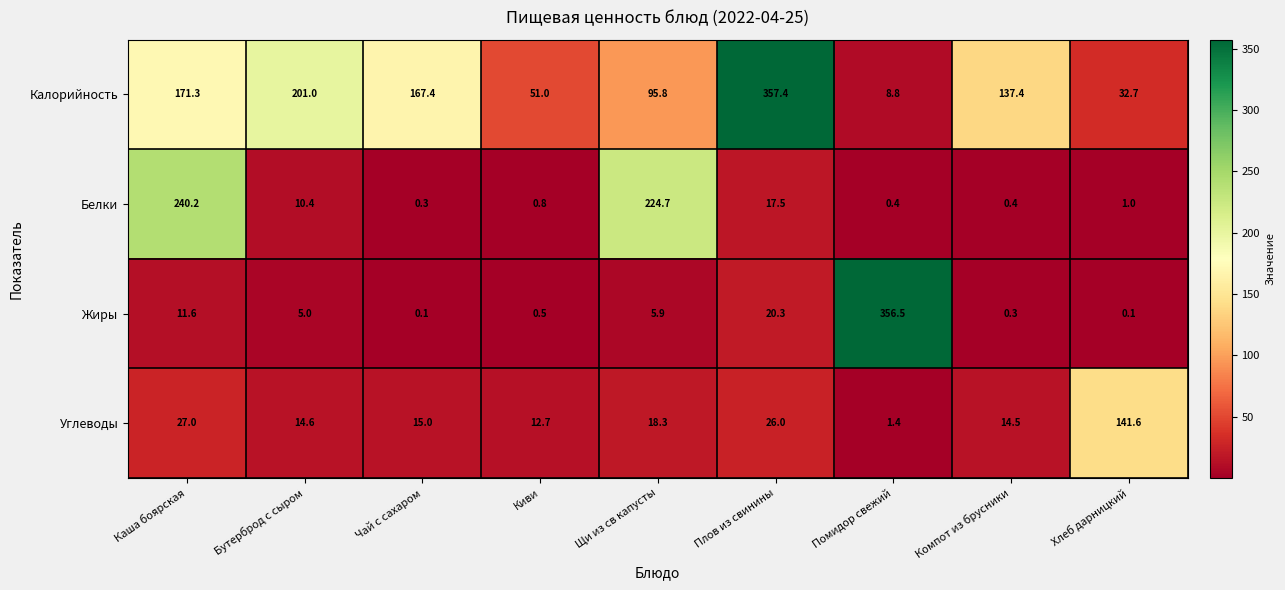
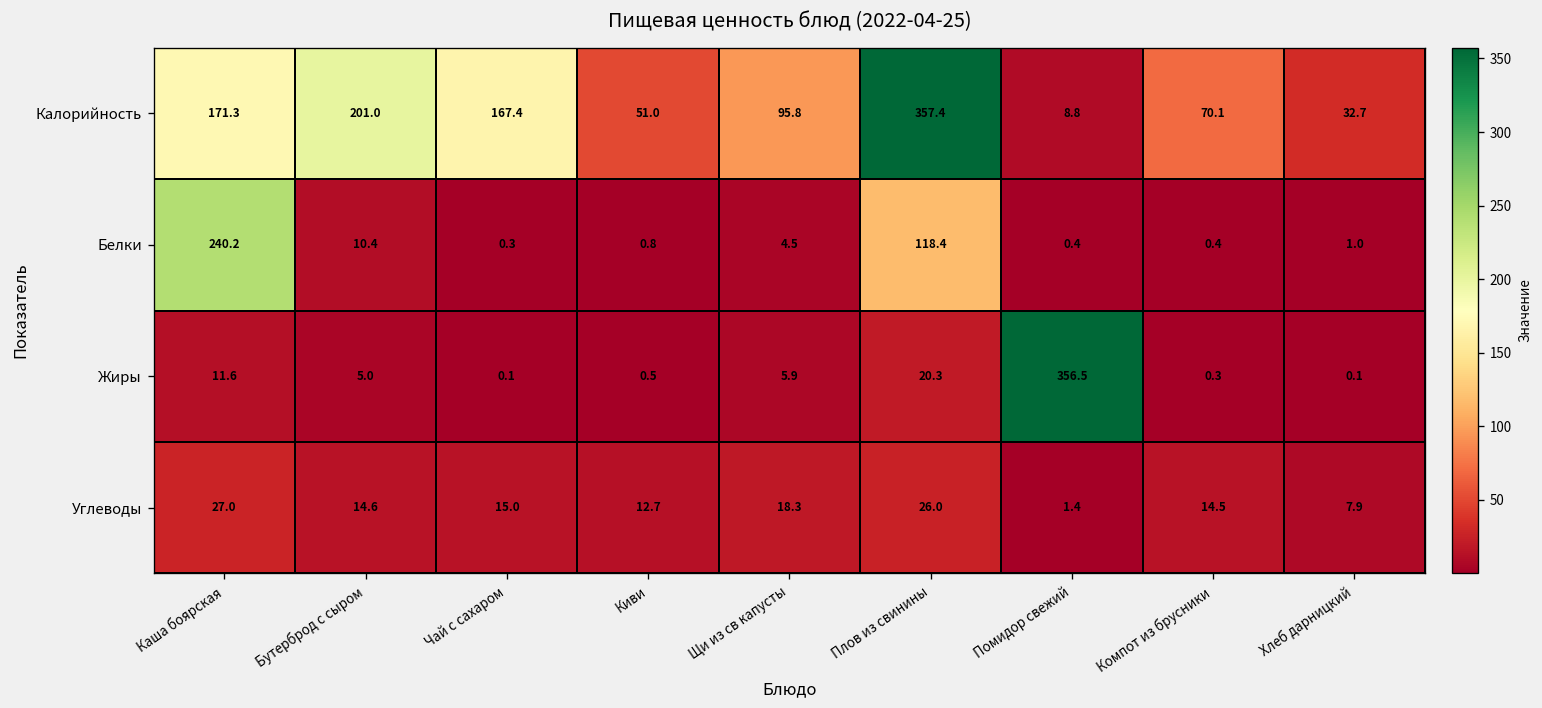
Калорийность, Компот из брусники: 137.4 -> 70.1
Белки, Щи из св капусты: 224.7 -> 4.5
Белки, Плов из свинины: 17.5 -> 118.4
Углеводы, Хлеб дарницкий: 141.6 -> 7.9
